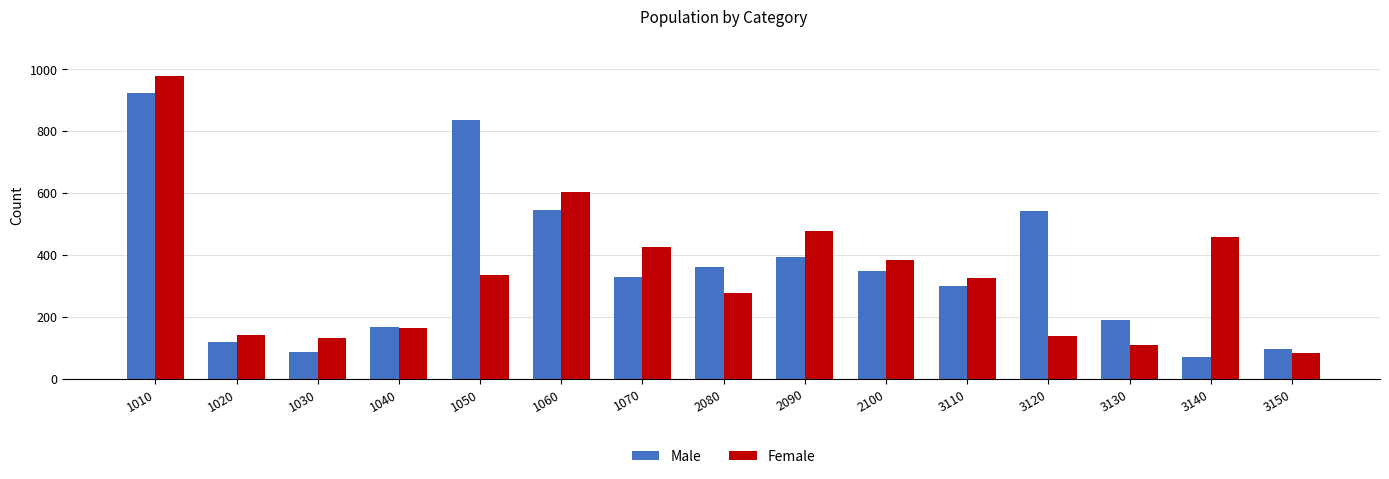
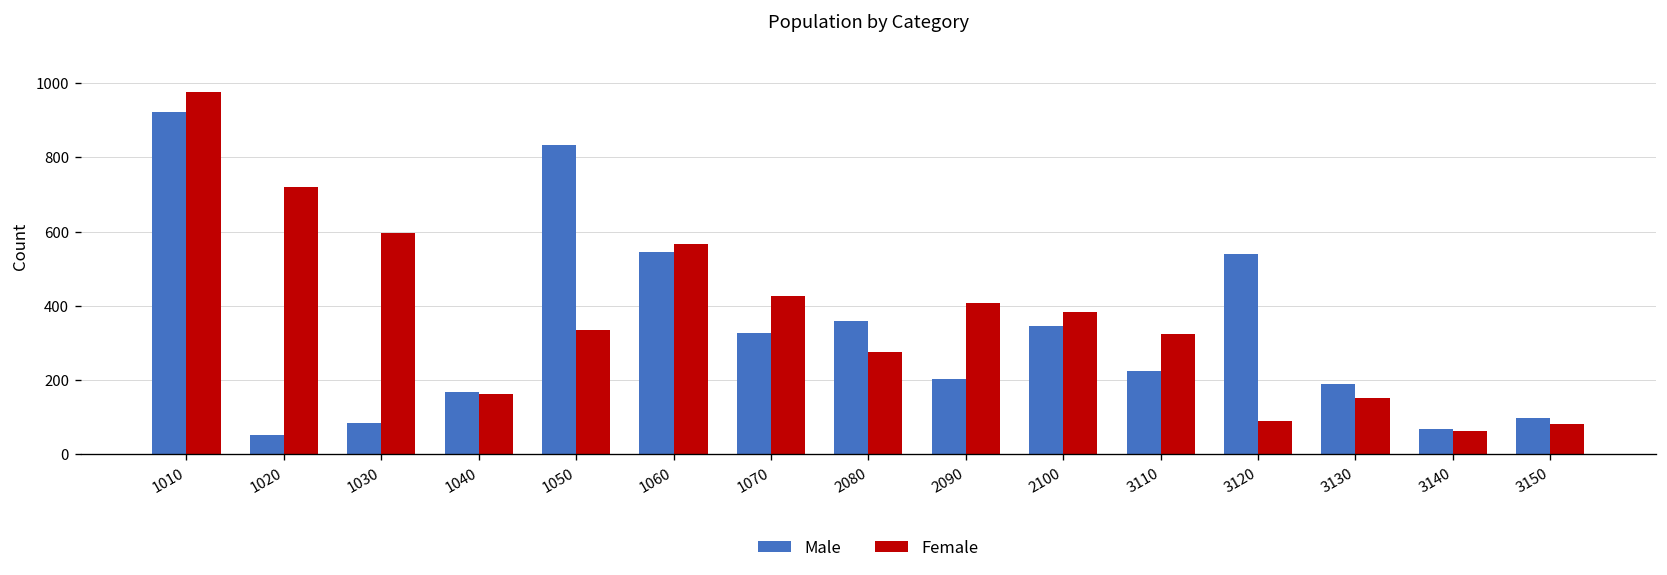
Male, 1020: 120 -> 50
Female, 1020: 140 -> 720
Female, 1030: 130 -> 600
Female, 1060: 600 -> 570
Male, 2090: 390 -> 200
Female, 2090: 480 -> 410
Male, 3110: 300 -> 230
Female, 3120: 140 -> 90
Female, 3130: 110 -> 150
Female, 3140: 460 -> 60
